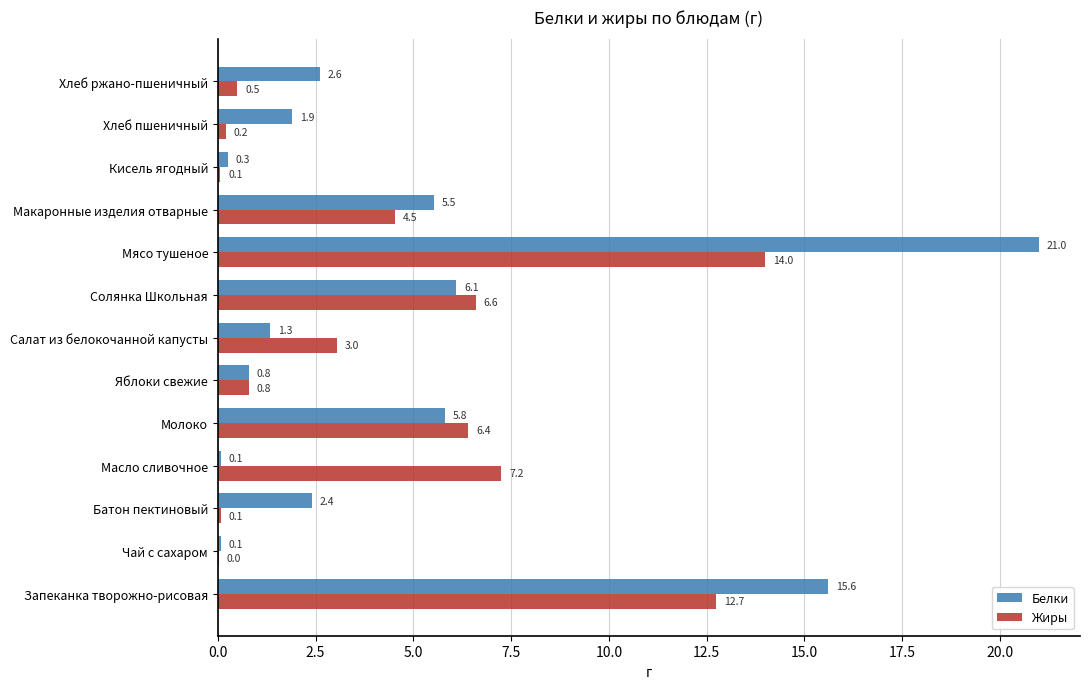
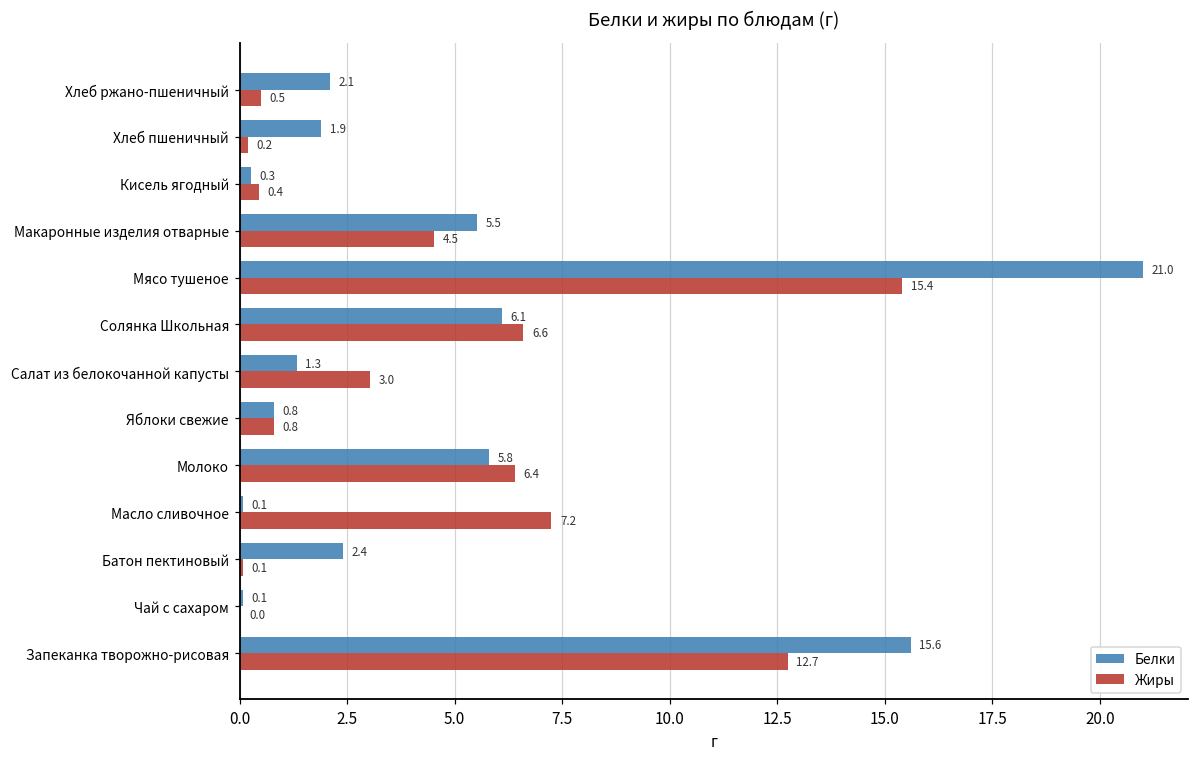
Белки, Хлеб ржано-пшеничный: 2.6 -> 2.1
Жиры, Кисель ягодный: 0.1 -> 0.4
Жиры, Мясо тушеное: 14.0 -> 15.4
